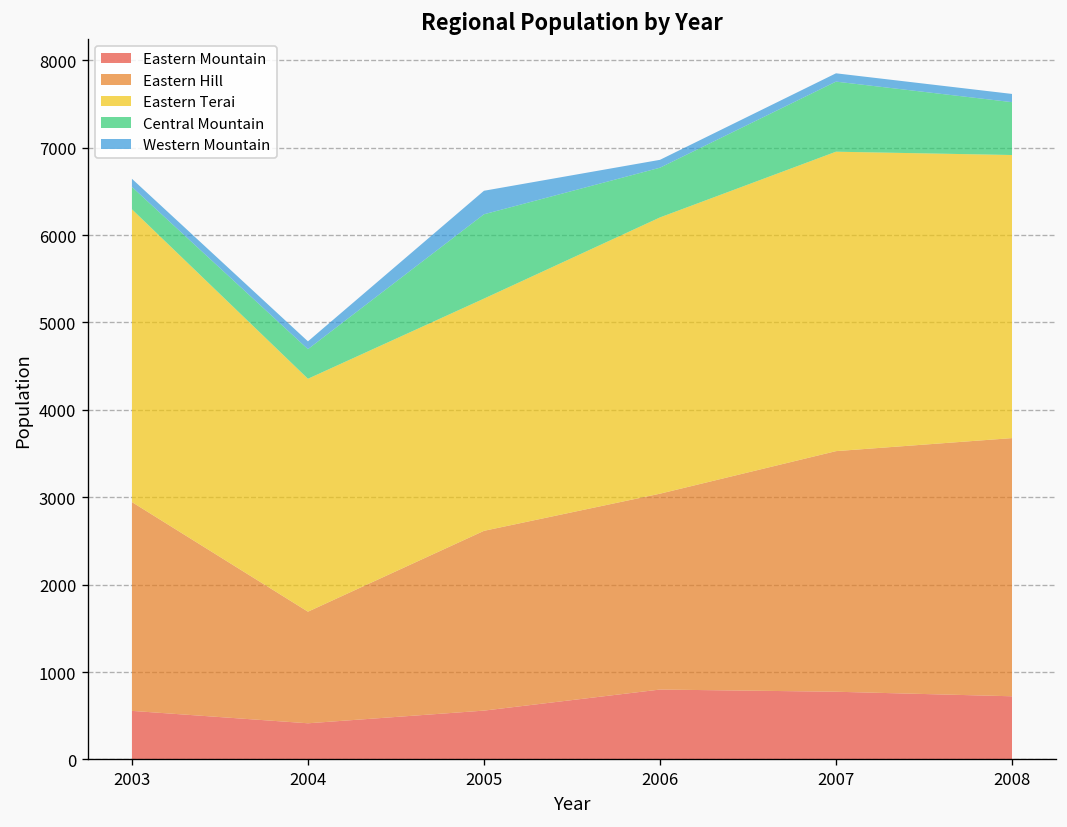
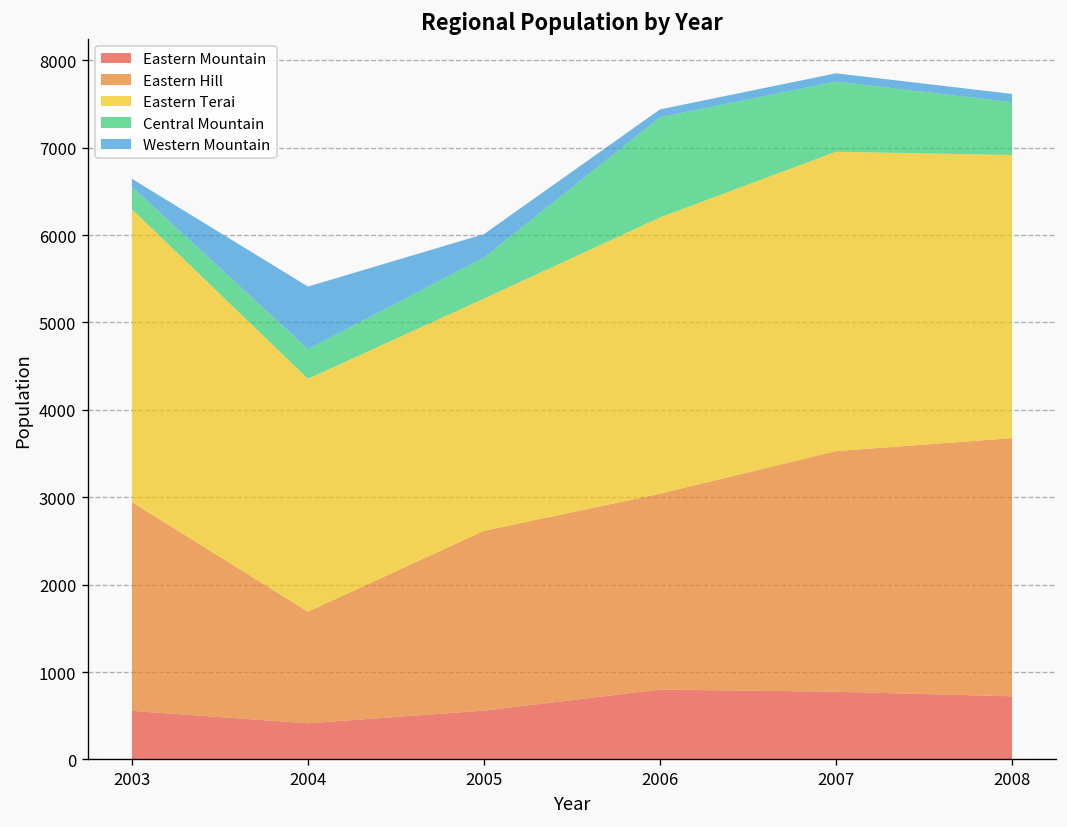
Western Mountain, 2004: 100 -> 700
Central Mountain, 2005: 1000 -> 500
Central Mountain, 2006: 600 -> 1100
